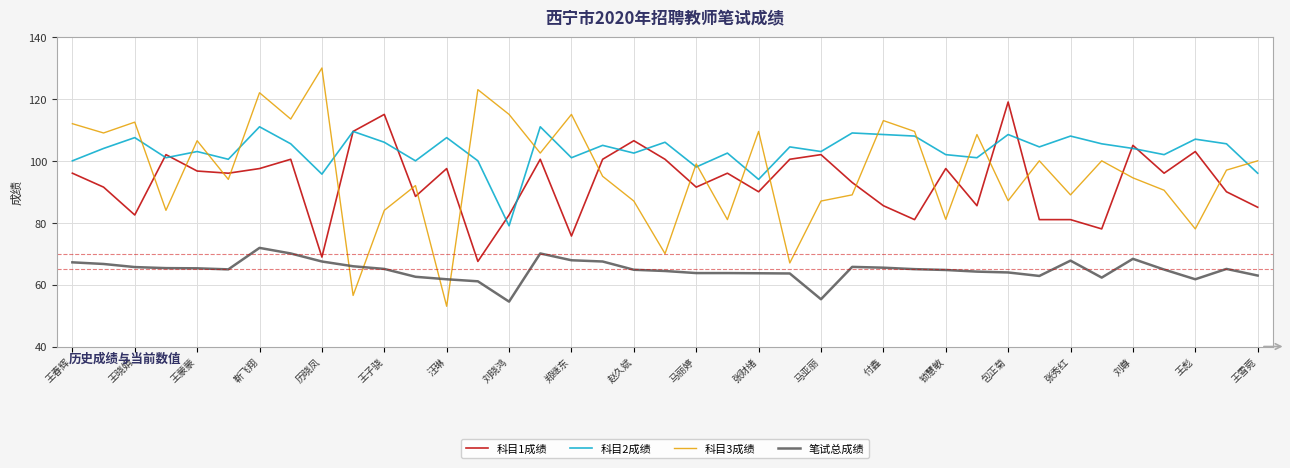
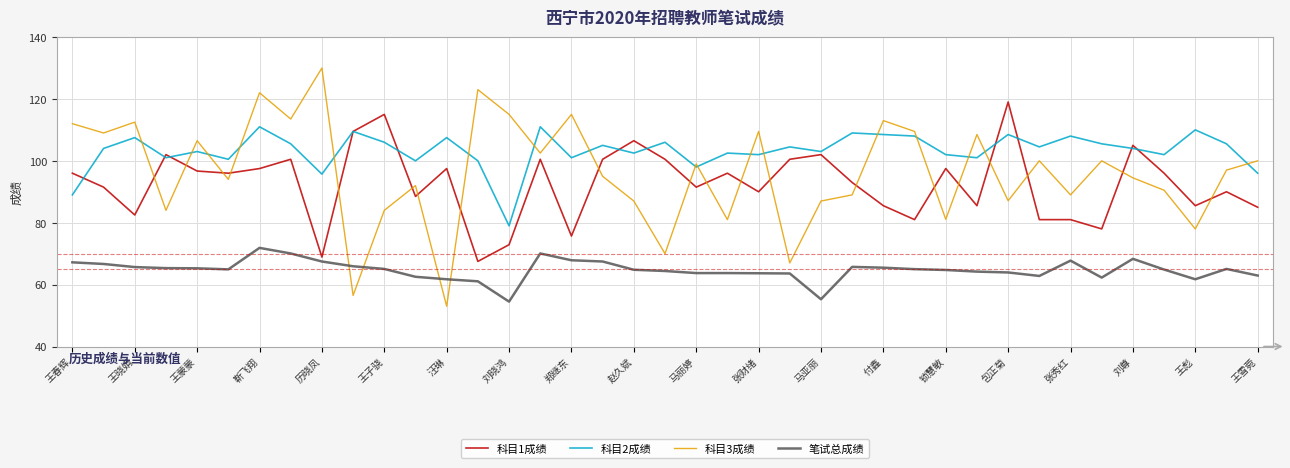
科目2成绩, 王春辉: 100 -> 89
科目1成绩, 刘晓鸿: 83 -> 73
科目2成绩, 张财绪: 94 -> 102
科目1成绩, 王彪: 103 -> 86
科目2成绩, 王彪: 107 -> 110
